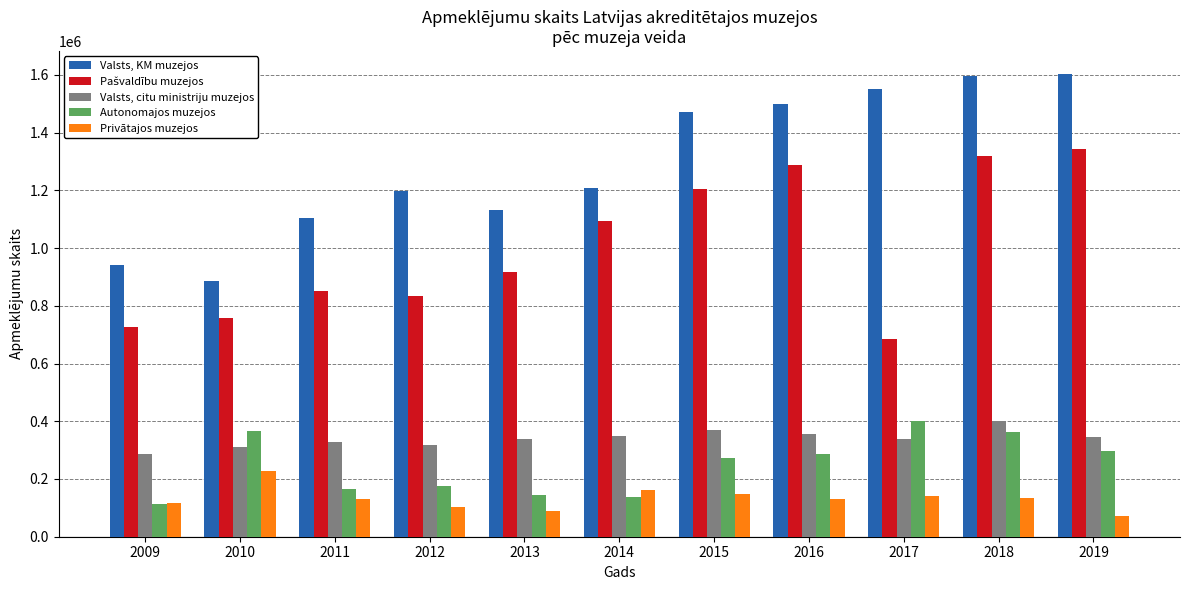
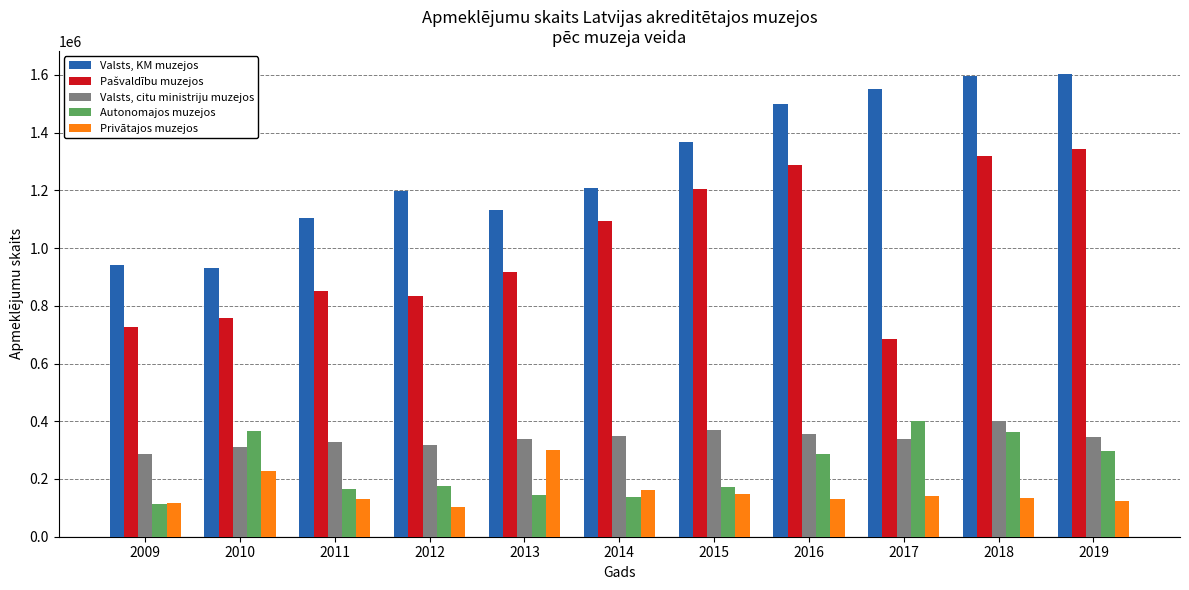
Valsts, KM muzejos, 2010: 890000 -> 930000
Privātajos muzejos, 2013: 90000 -> 300000
Valsts, KM muzejos, 2015: 1470000 -> 1370000
Autonomajos muzejos, 2015: 270000 -> 170000
Privātajos muzejos, 2019: 70000 -> 120000
